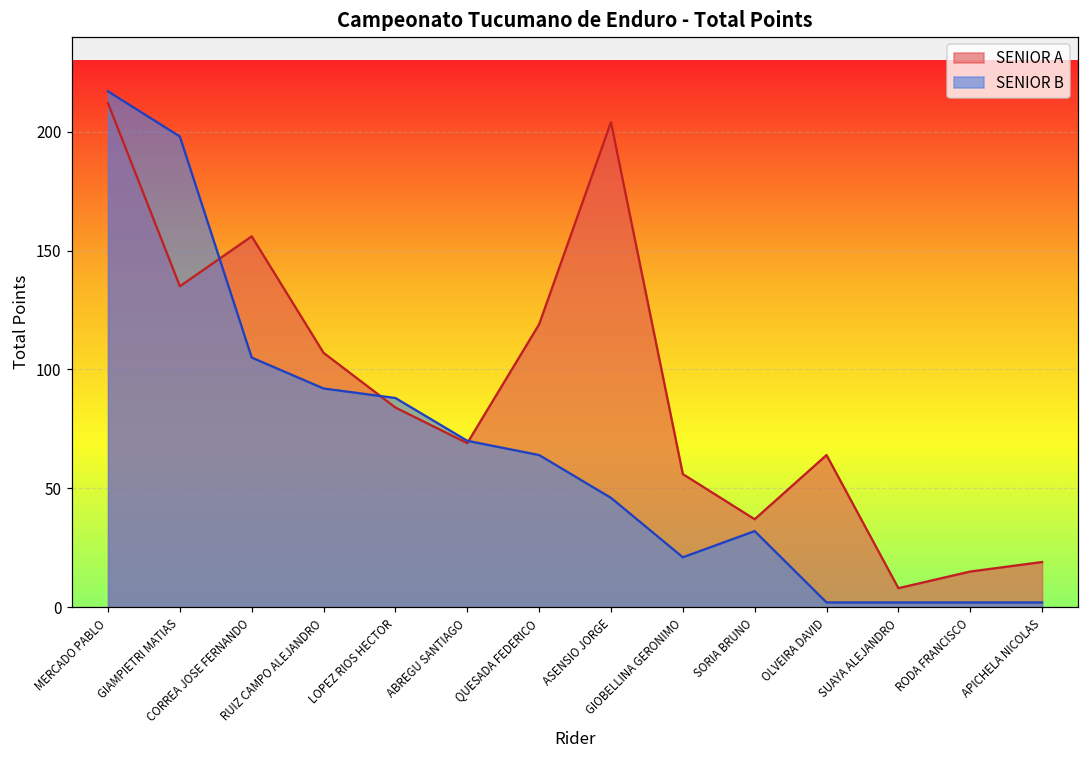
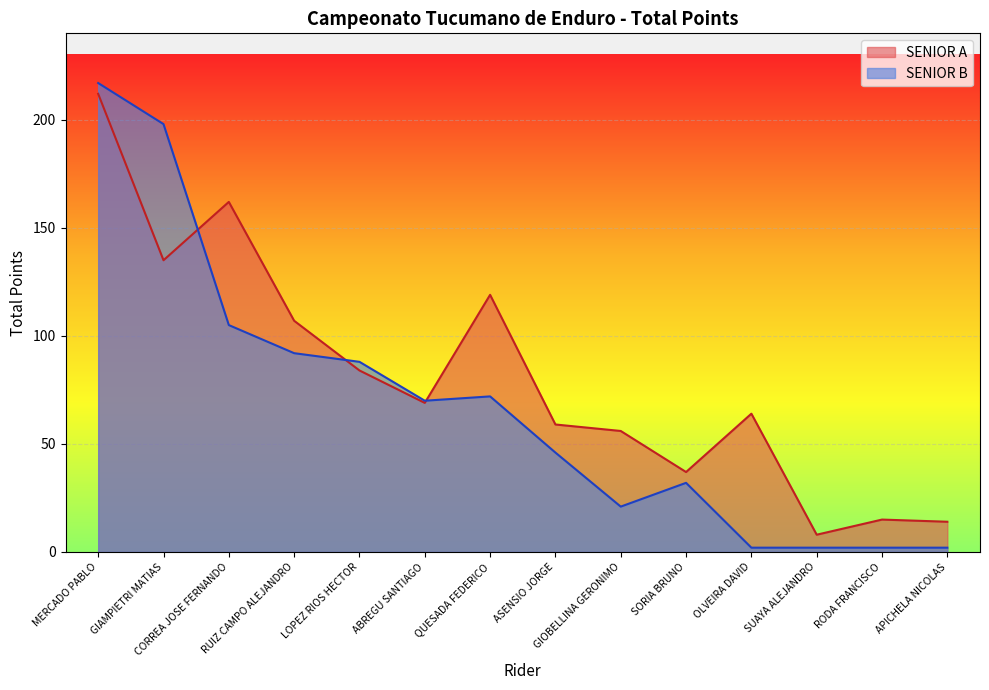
SENIOR A, CORREA JOSE FERNANDO: 156 -> 162
SENIOR B, QUESADA FEDERICO: 64 -> 72
SENIOR A, ASENSIO JORGE: 204 -> 59
SENIOR A, APICHELA NICOLAS: 19 -> 14
